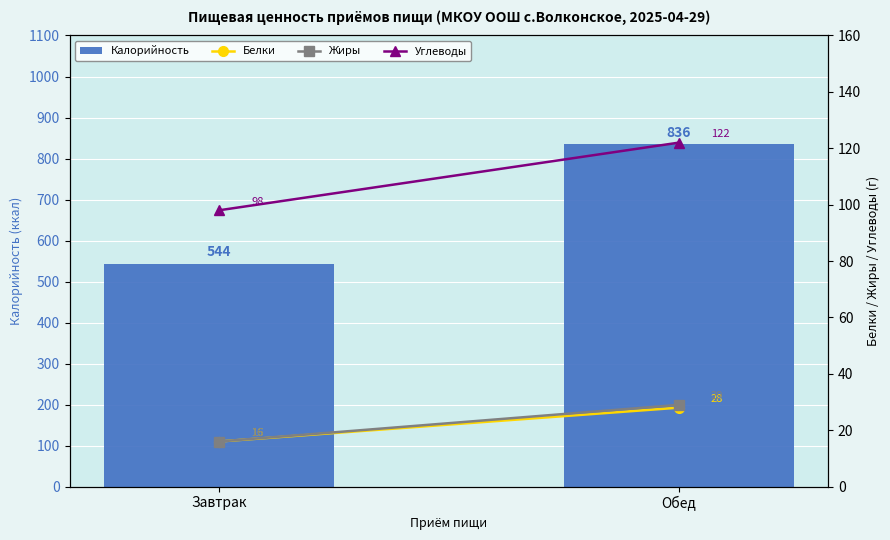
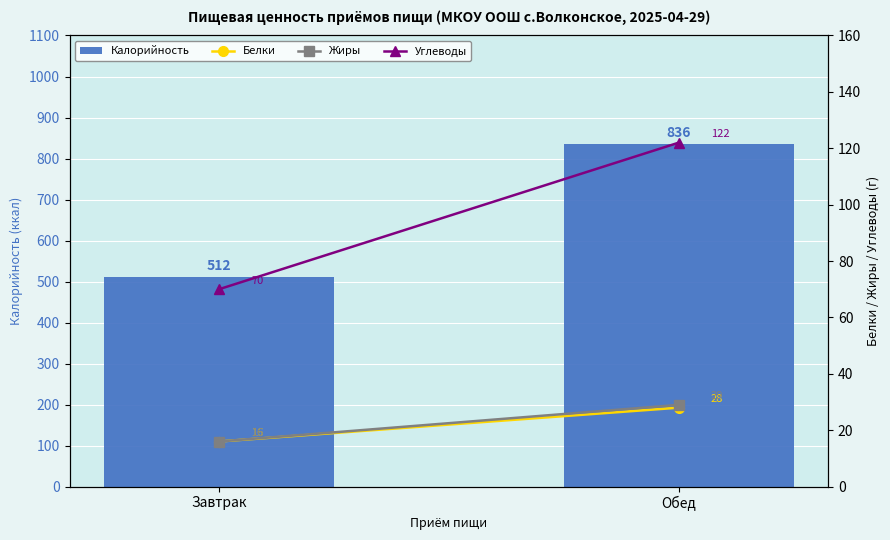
Калорийность, Завтрак: 544 -> 512
Углеводы, Завтрак: 98 -> 70
